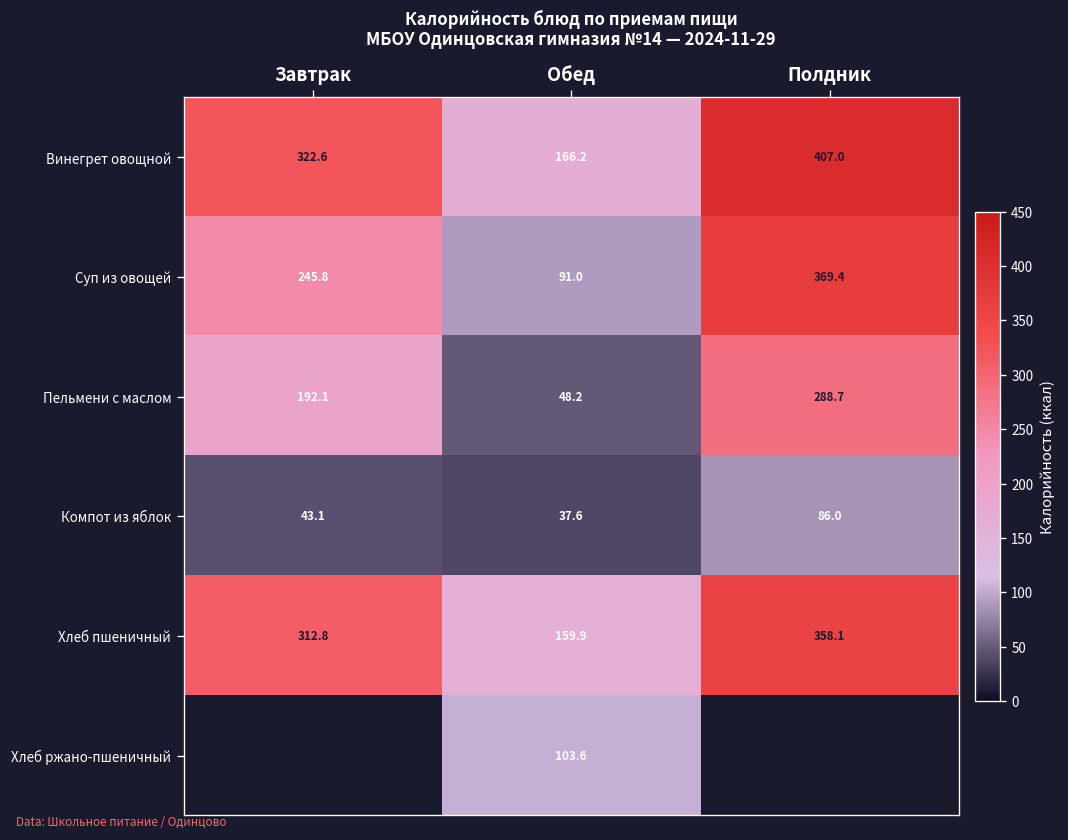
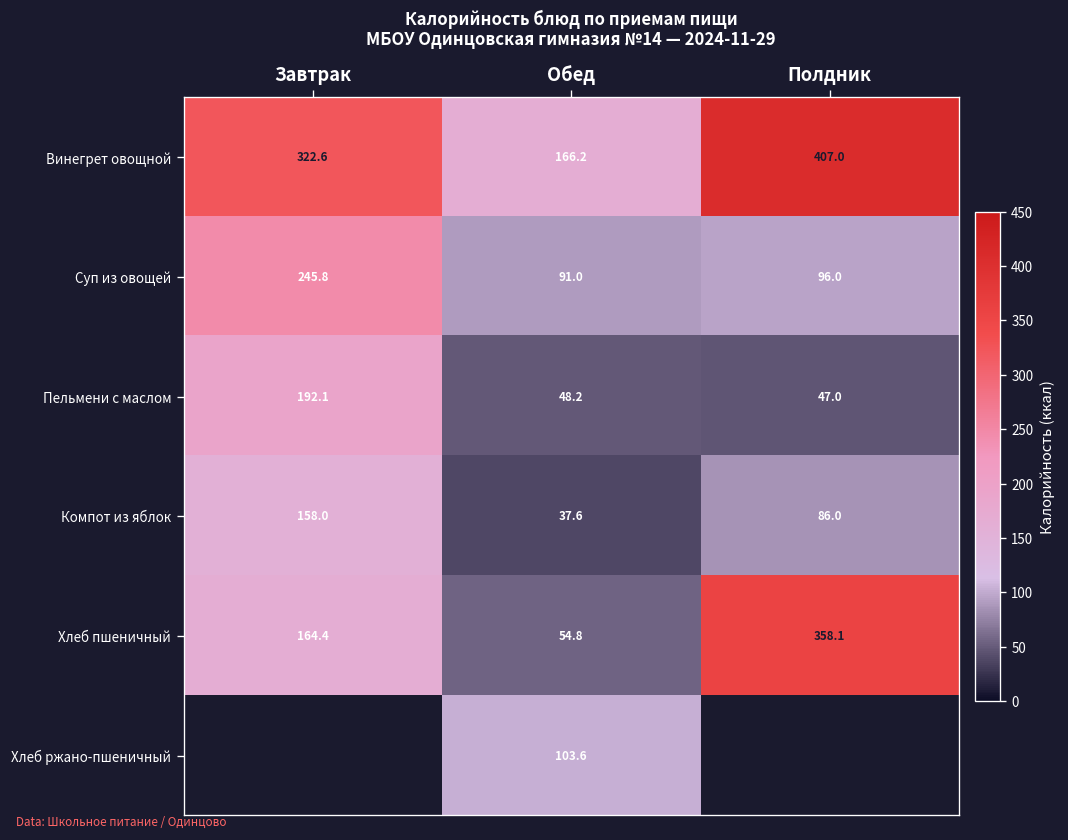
Суп из овощей, Полдник: 369.4 -> 96.0
Пельмени с маслом, Полдник: 288.7 -> 47.0
Компот из яблок, Завтрак: 43.1 -> 158.0
Хлеб пшеничный, Завтрак: 312.8 -> 164.4
Хлеб пшеничный, Обед: 159.9 -> 54.8
